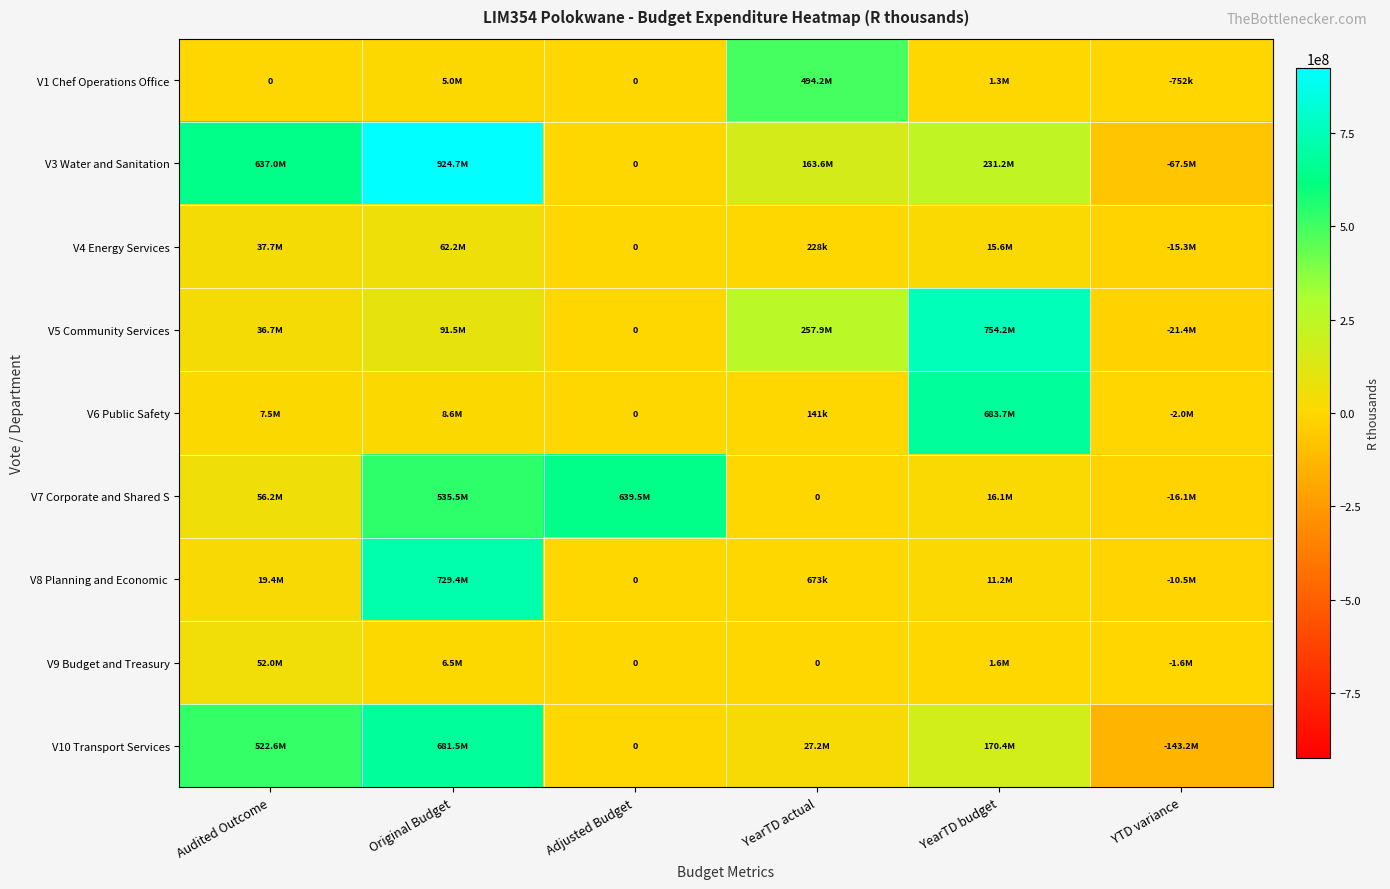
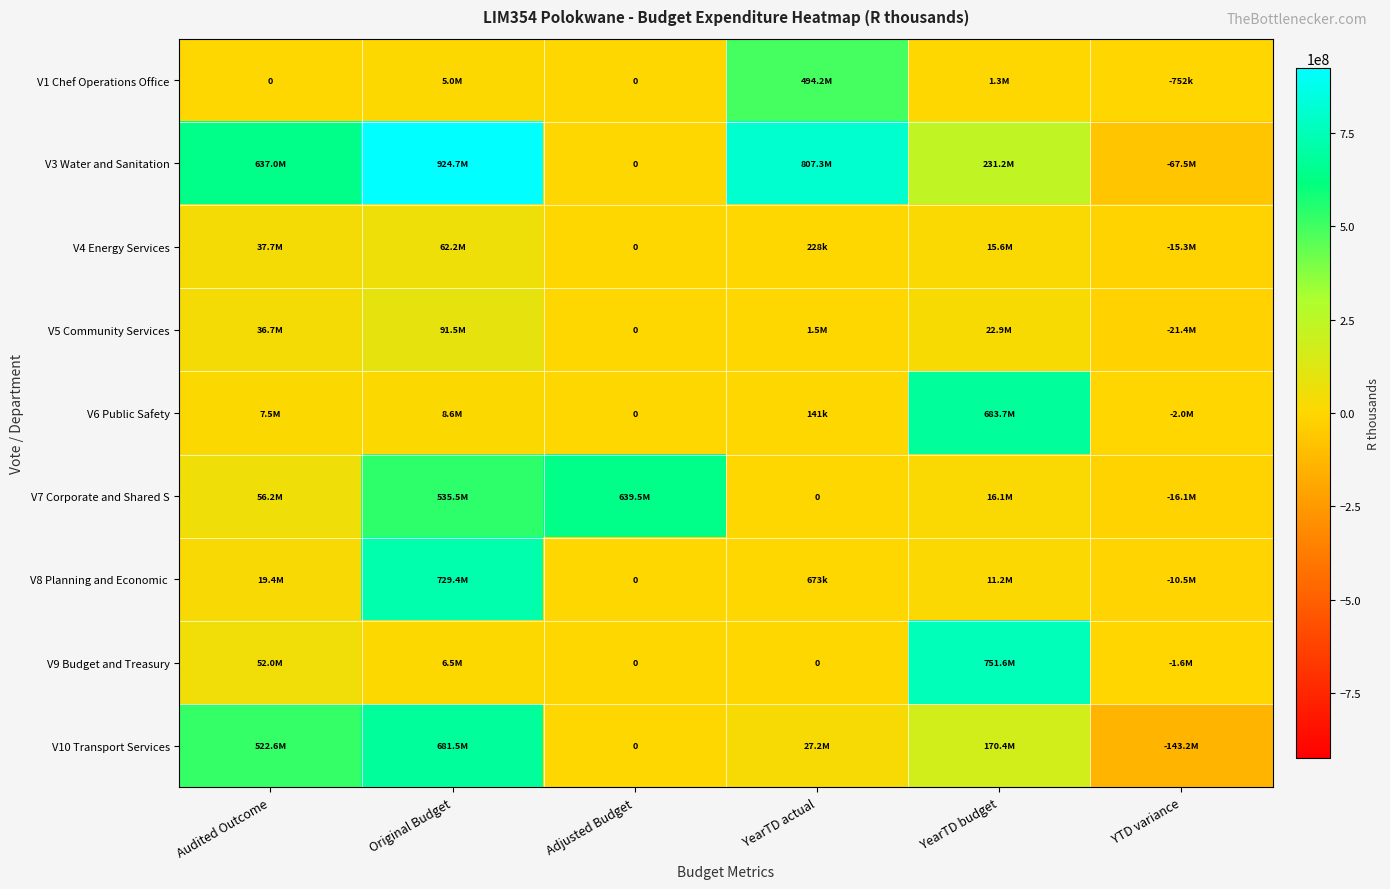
V3 Water and Sanitation, YearTD actual: 163.6M -> 807.3M
V5 Community Services, YearTD actual: 257.9M -> 1.5M
V5 Community Services, YearTD budget: 754.2M -> 22.9M
V9 Budget and Treasury, YearTD budget: 1.6M -> 751.6M
